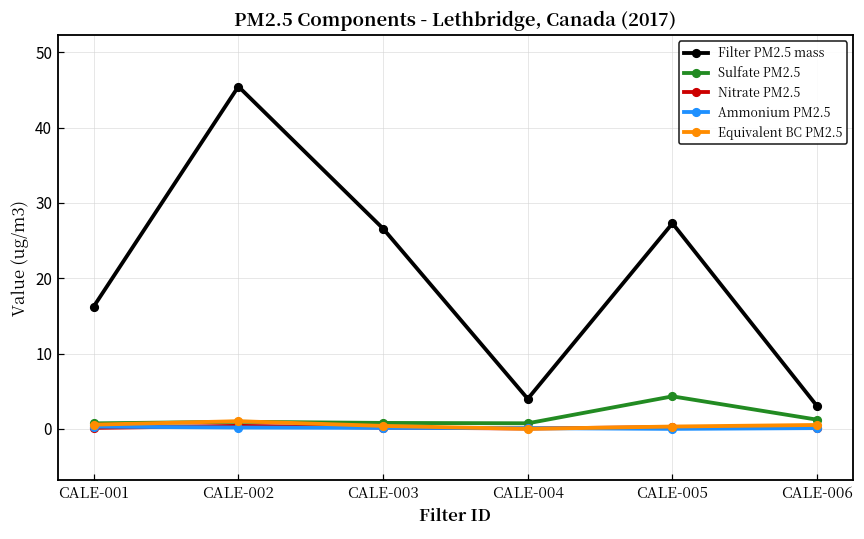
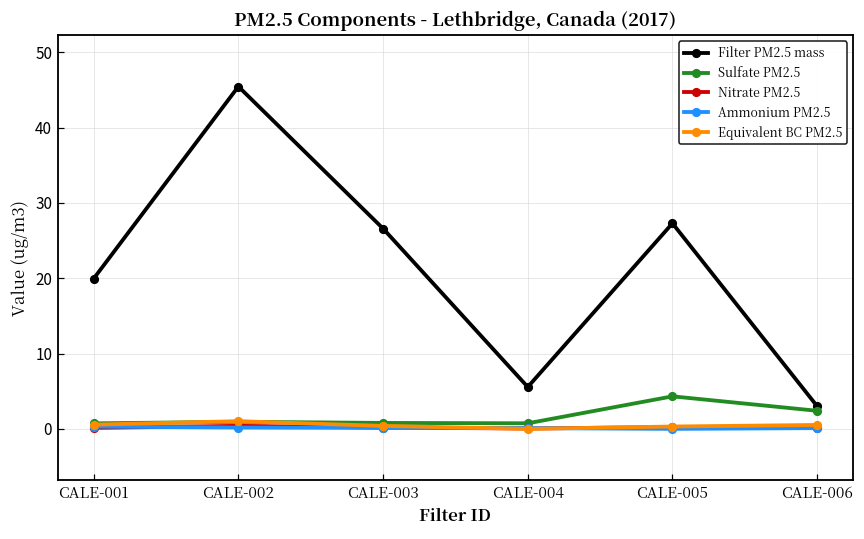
Filter PM2.5 mass, CALE-001: 16 -> 20
Filter PM2.5 mass, CALE-004: 4 -> 6
Sulfate PM2.5, CALE-006: 1 -> 2
